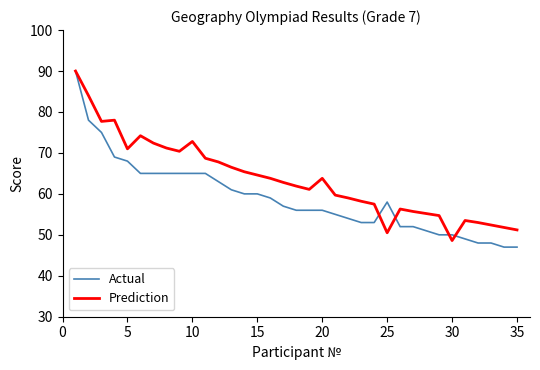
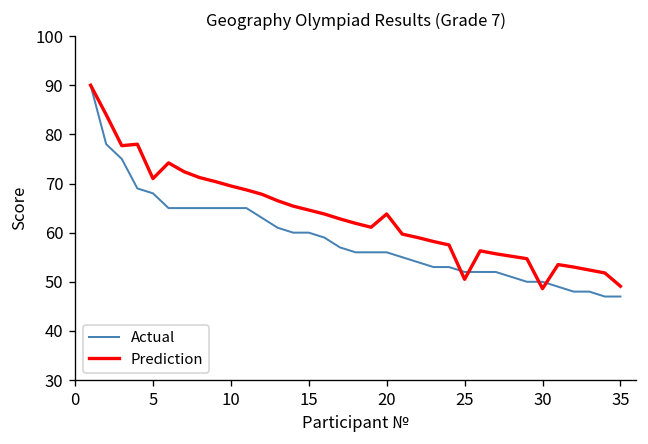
Prediction, 10: 73 -> 70
Actual, 25: 58 -> 52
Prediction, 35: 51 -> 49
